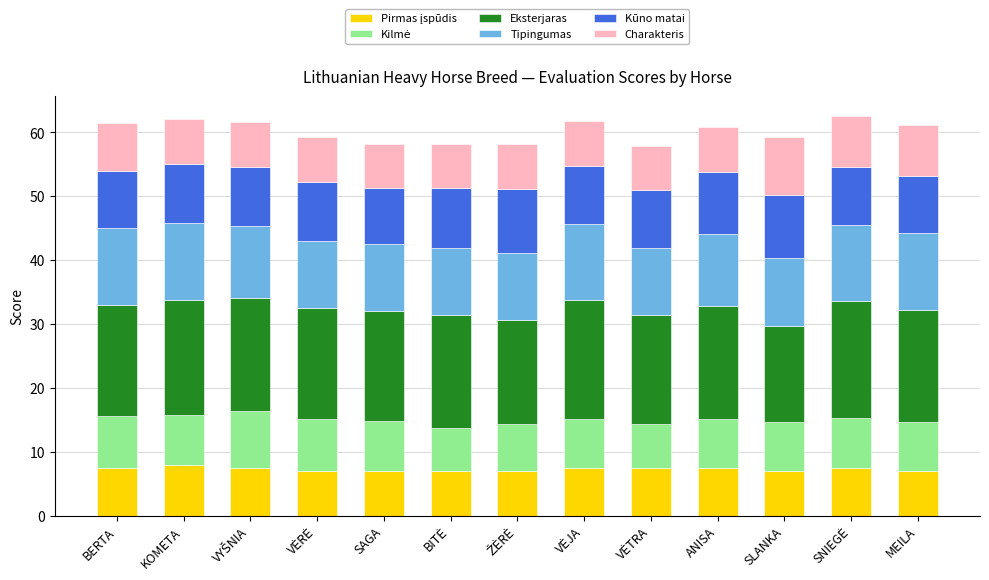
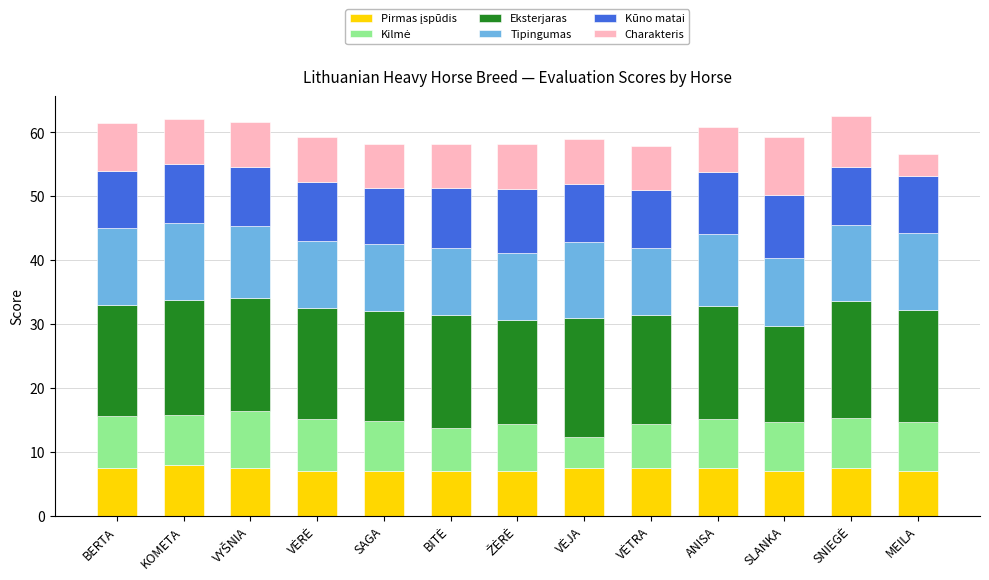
Kilmė, VĖJA: 8 -> 5
Charakteris, MEILA: 8 -> 3
